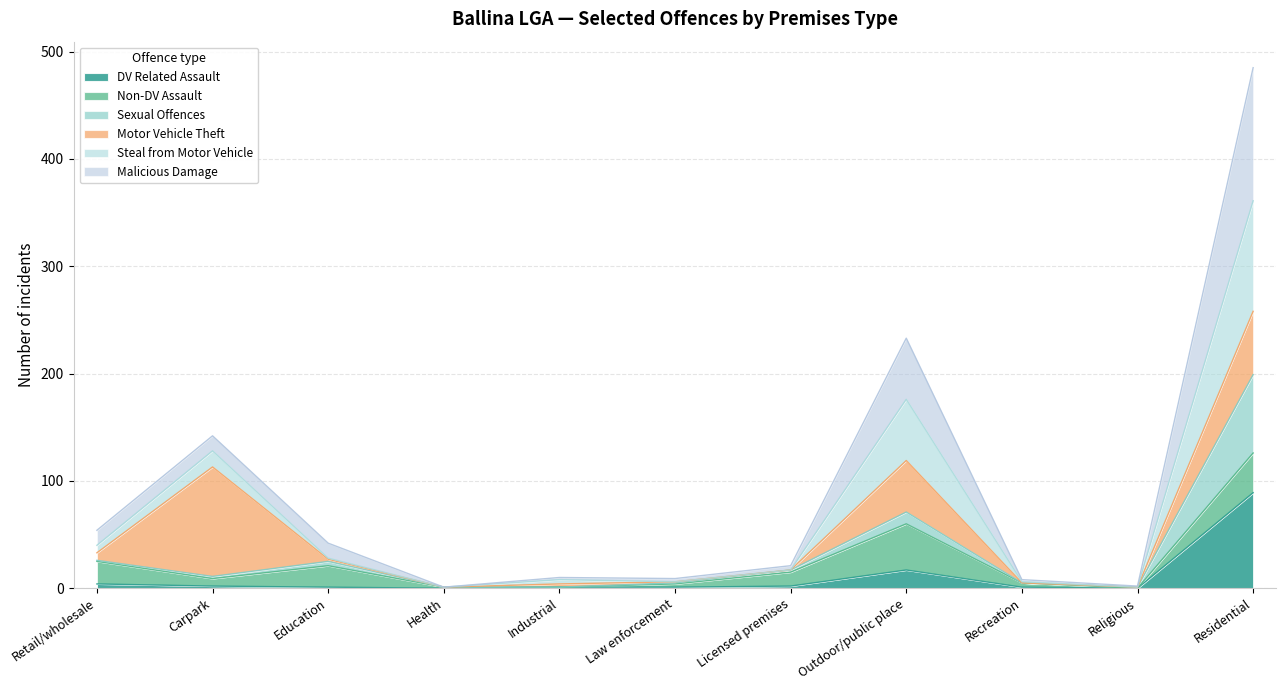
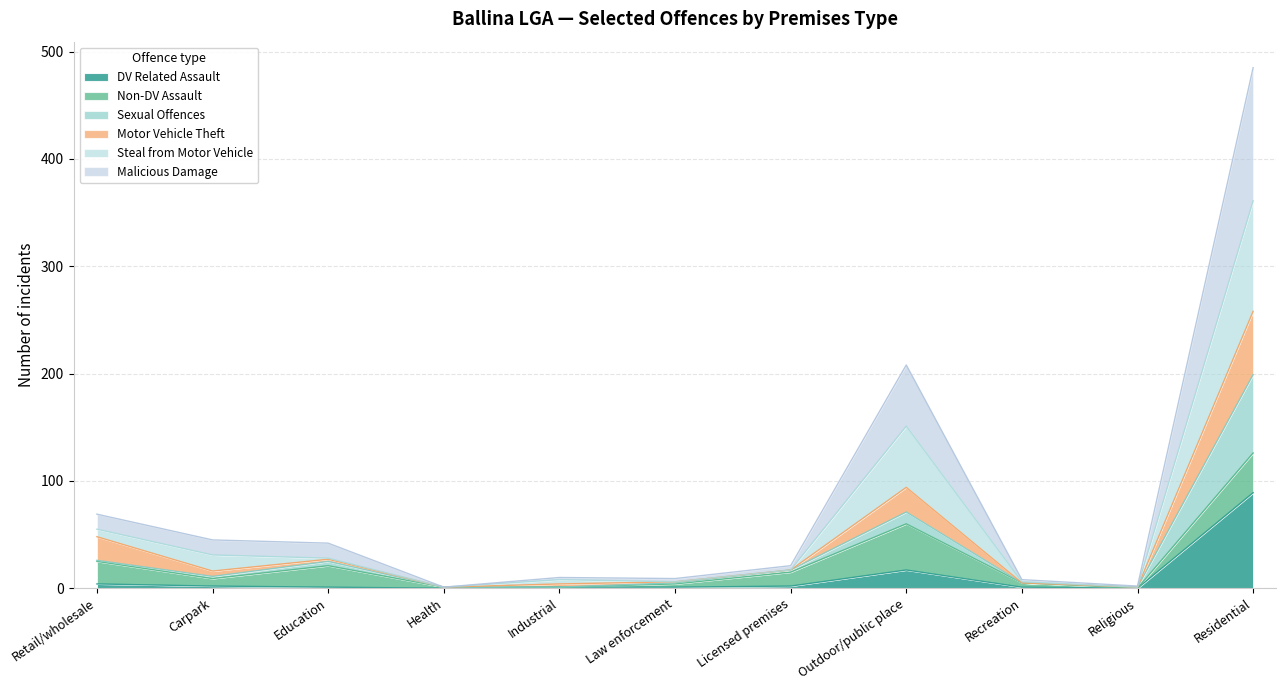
Motor Vehicle Theft, Retail/wholesale: 7 -> 22
Motor Vehicle Theft, Carpark: 102 -> 5
Motor Vehicle Theft, Outdoor/public place: 48 -> 23
